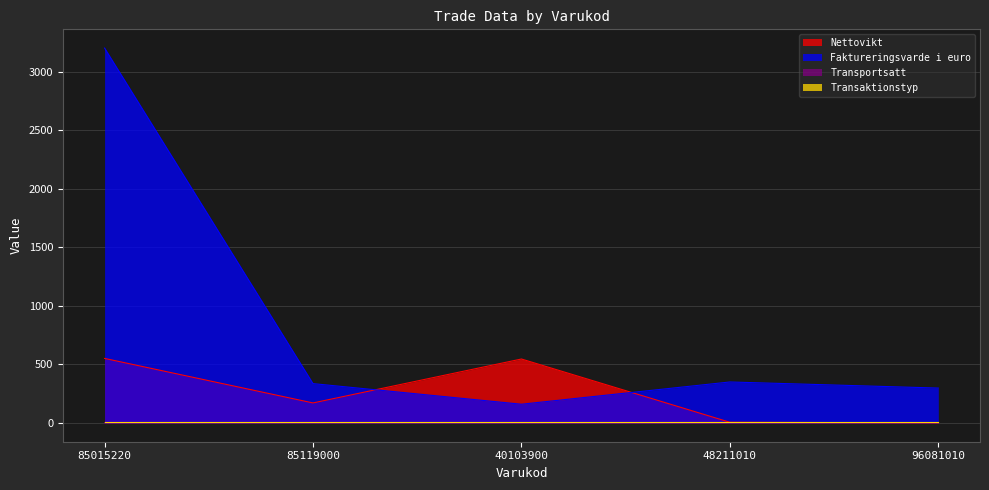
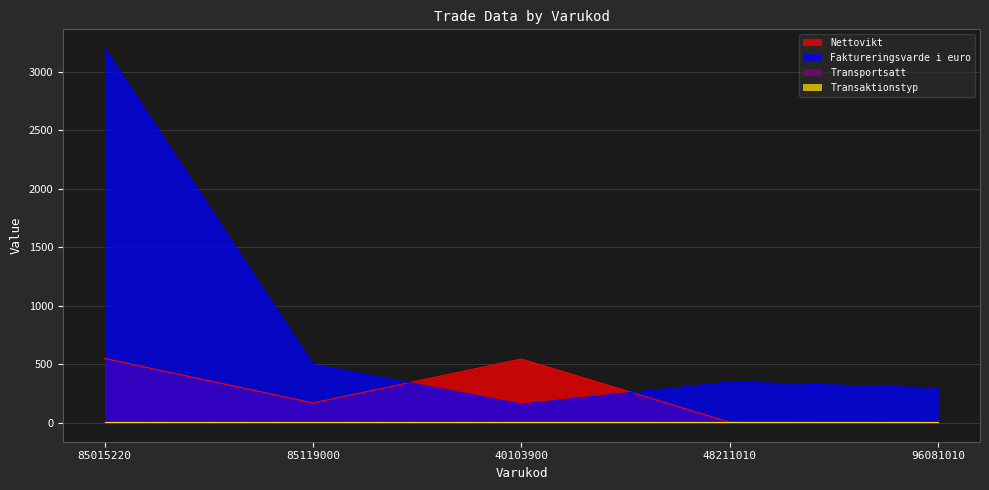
Faktureringsvarde i euro, 85119000: 340 -> 500
